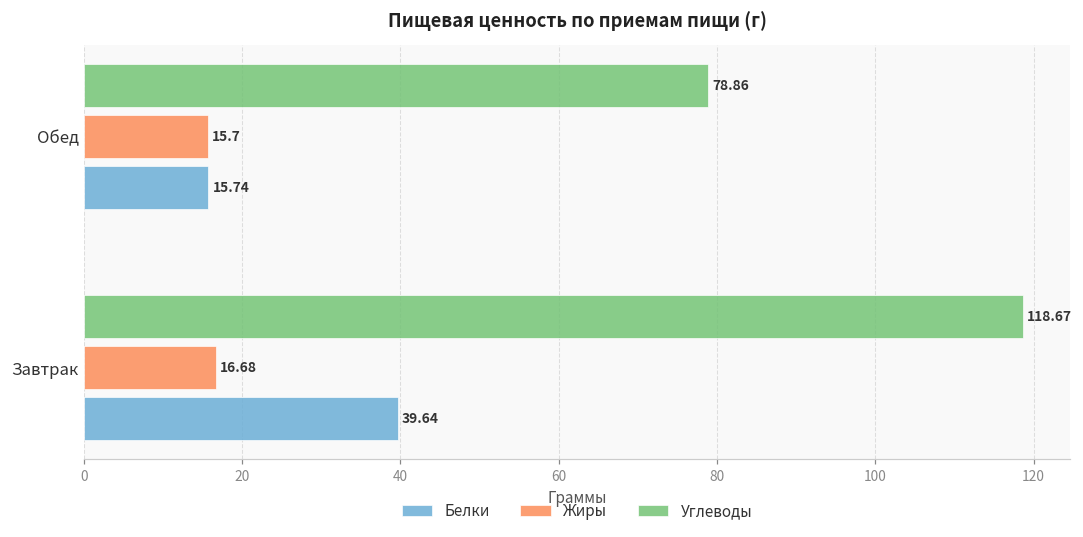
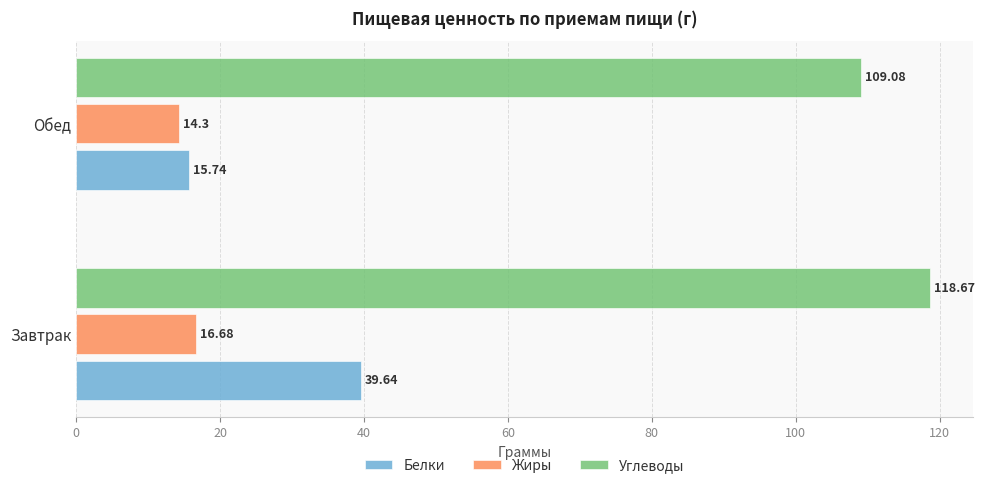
Углеводы, Обед: 78.86 -> 109.08
Жиры, Обед: 15.7 -> 14.3
